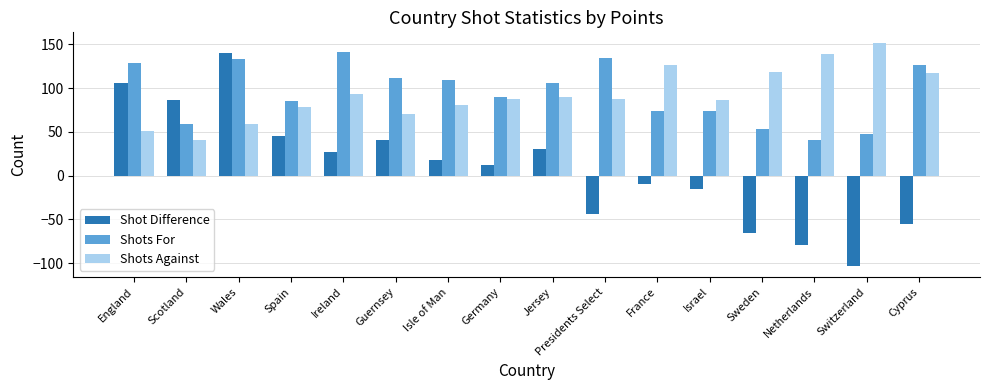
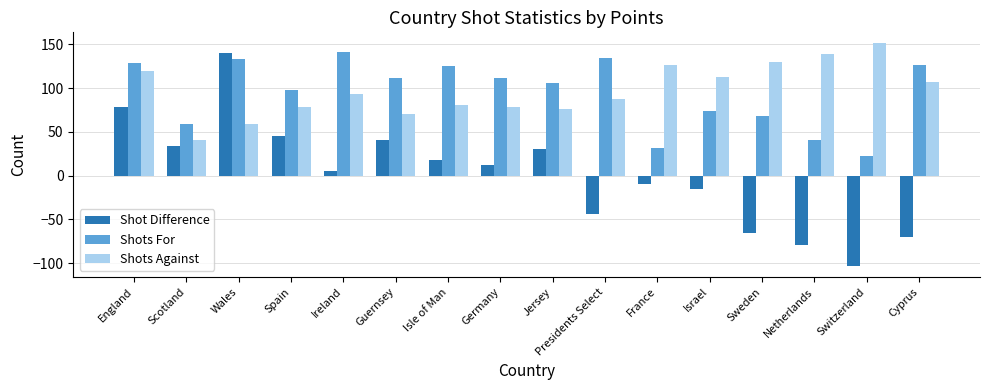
Shot Difference, England: 110 -> 80
Shots Against, England: 50 -> 120
Shot Difference, Scotland: 90 -> 30
Shots For, Spain: 90 -> 100
Shot Difference, Ireland: 30 -> 10
Shots For, Isle of Man: 110 -> 130
Shots For, Germany: 90 -> 110
Shots Against, Germany: 90 -> 80
Shots Against, Jersey: 90 -> 80
Shots For, France: 70 -> 30
Shots Against, Israel: 90 -> 110
Shots For, Sweden: 50 -> 70
Shots Against, Sweden: 120 -> 130
Shots For, Switzerland: 50 -> 20
Shot Difference, Cyprus: -60 -> -70
Shots Against, Cyprus: 120 -> 110
